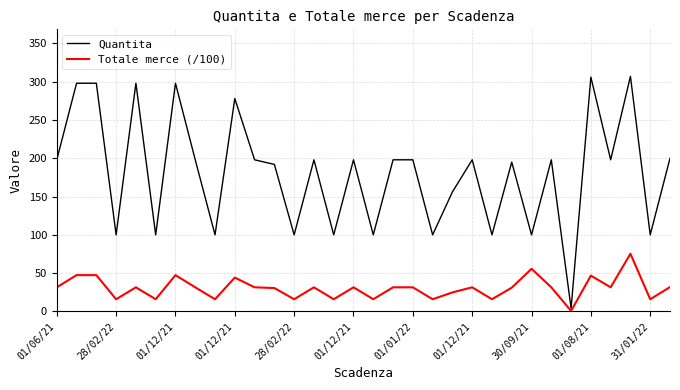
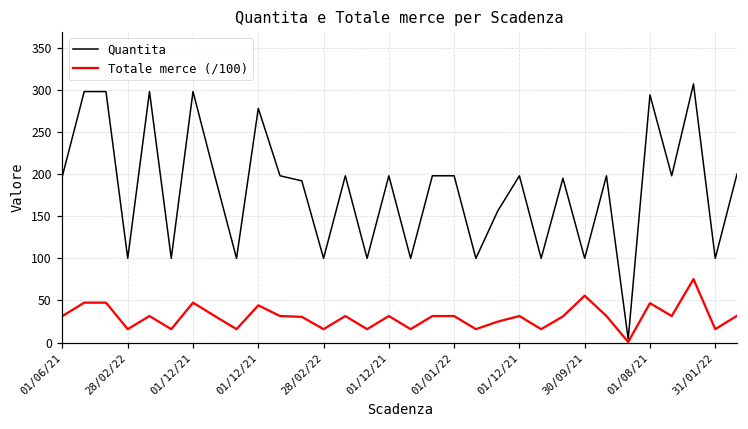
Quantita, 01/08/21: 310 -> 290
